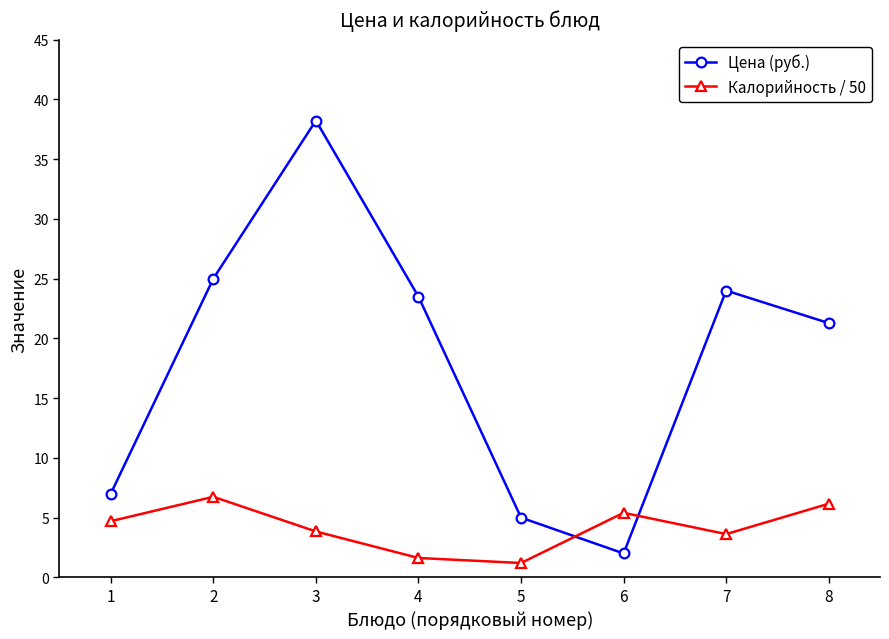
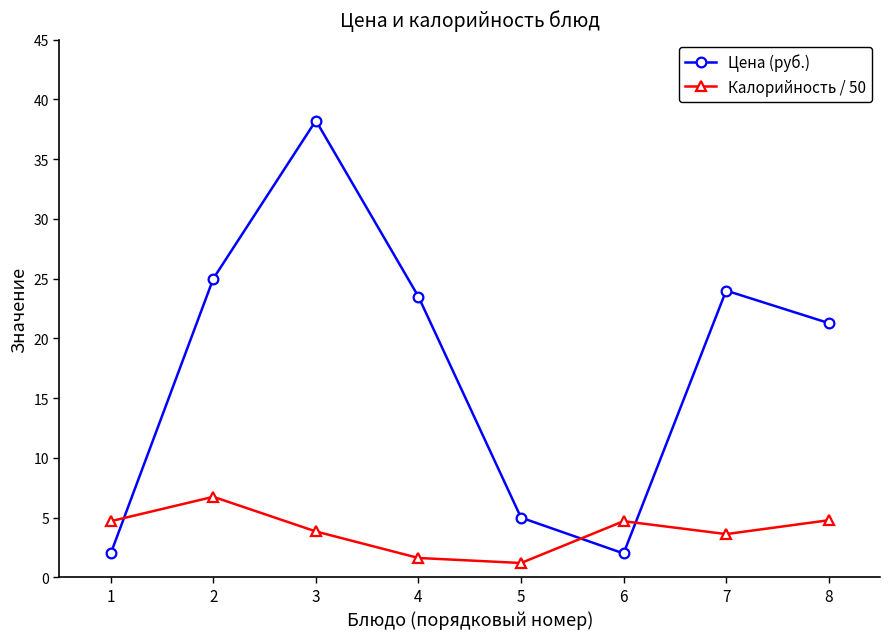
Цена (руб.), 1: 7 -> 2
Калорийность / 50, 6: 5.4 -> 4.7
Калорийность / 50, 8: 6.2 -> 4.8
